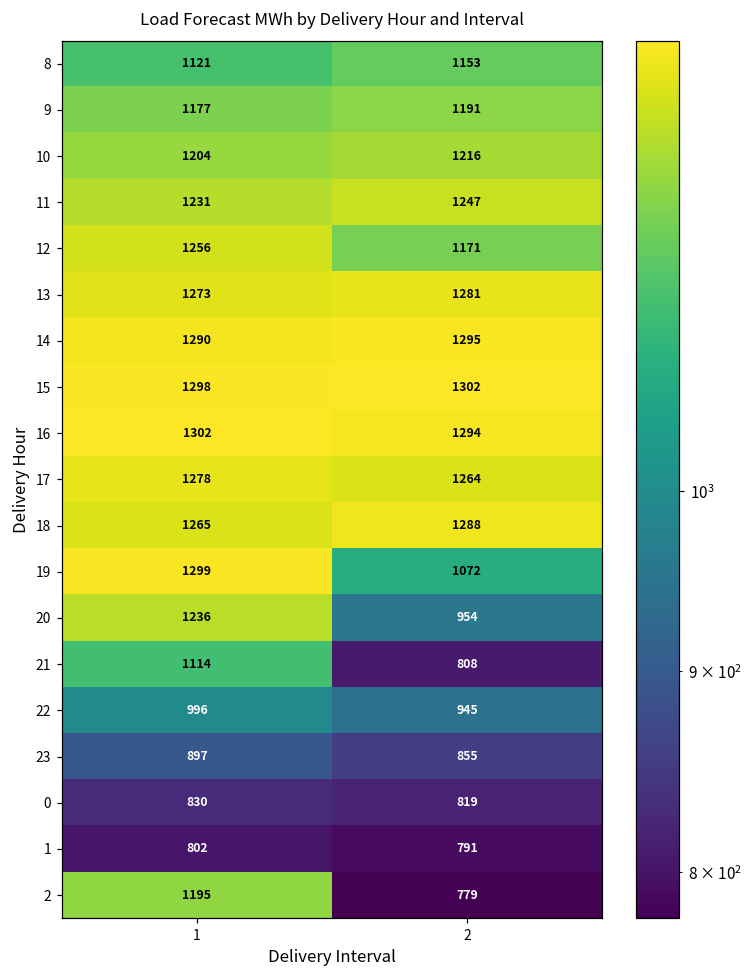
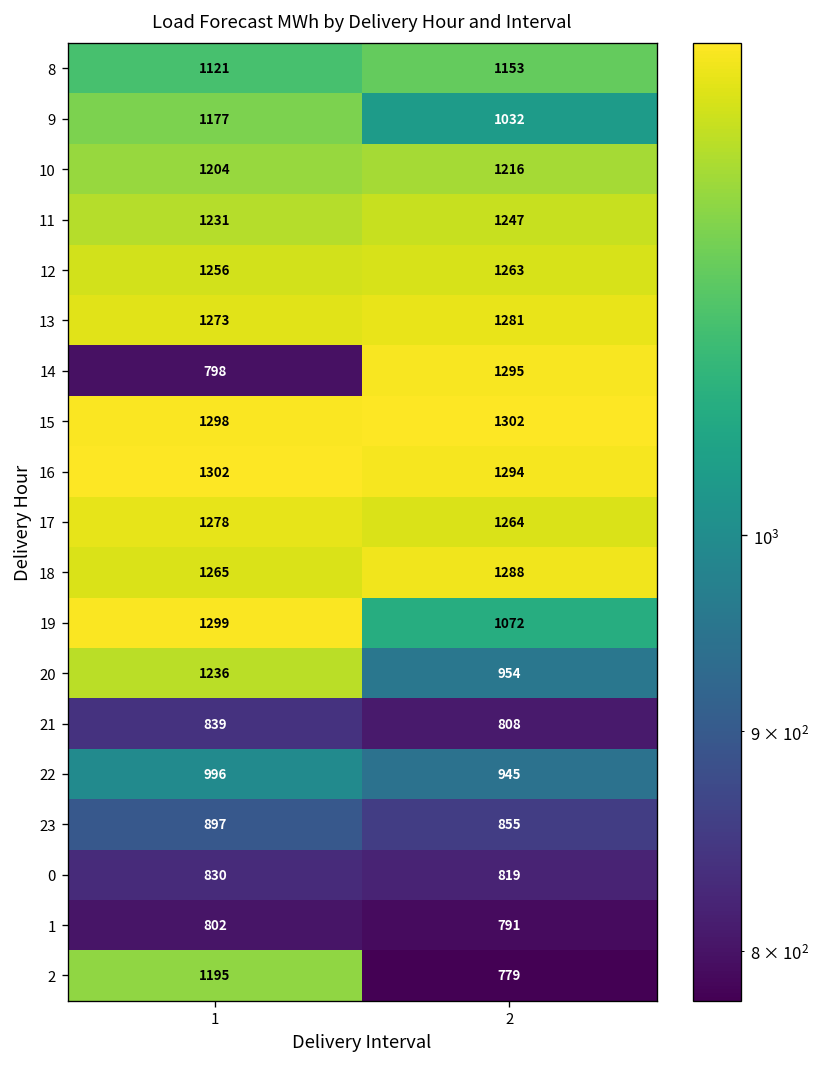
9, 2: 1191 -> 1032
12, 2: 1171 -> 1263
14, 1: 1290 -> 798
21, 1: 1114 -> 839
